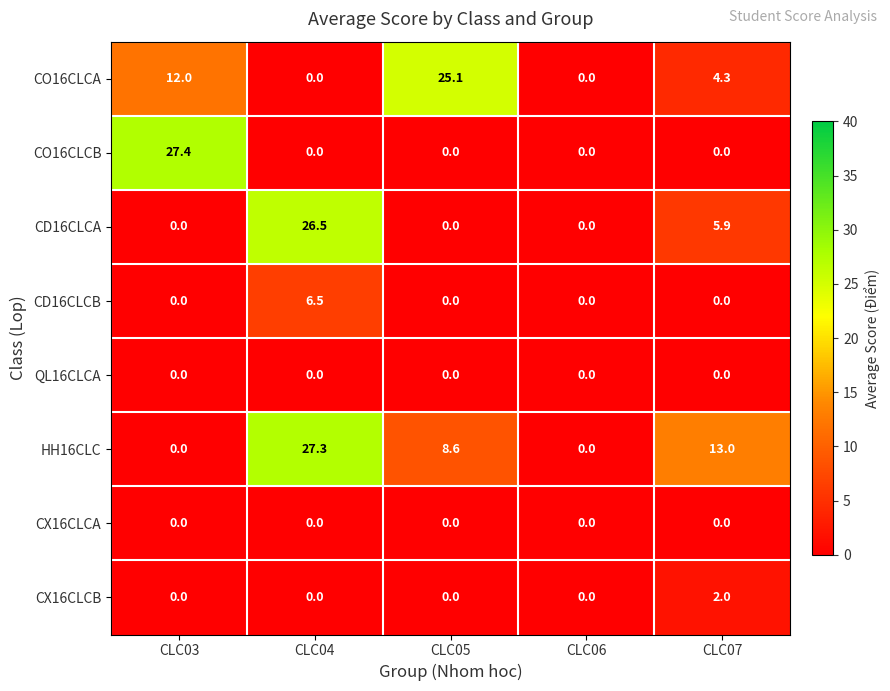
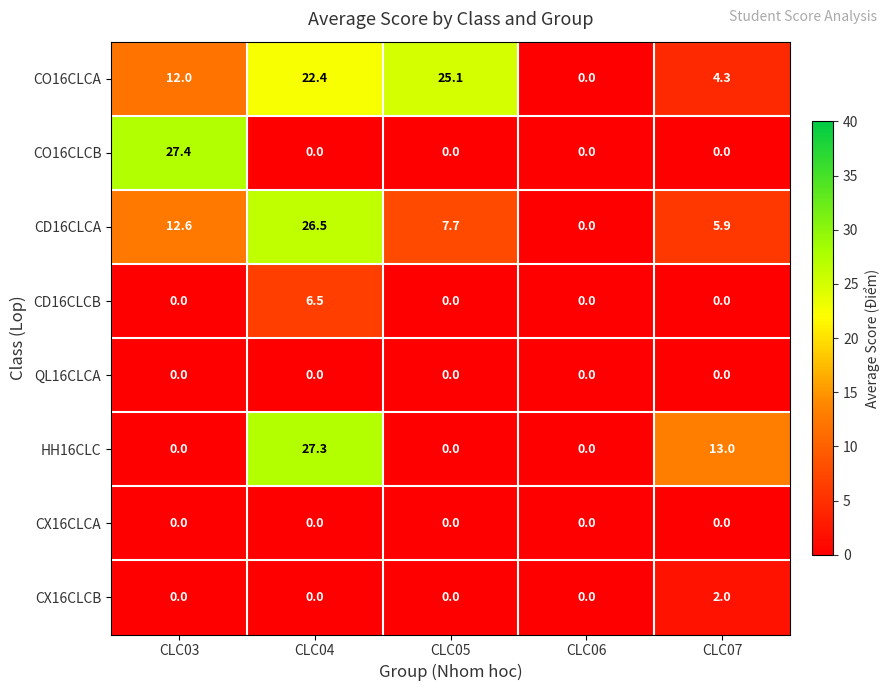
CO16CLCA, CLC04: 0.0 -> 22.4
CD16CLCA, CLC03: 0.0 -> 12.6
CD16CLCA, CLC05: 0.0 -> 7.7
HH16CLC, CLC05: 8.6 -> 0.0
